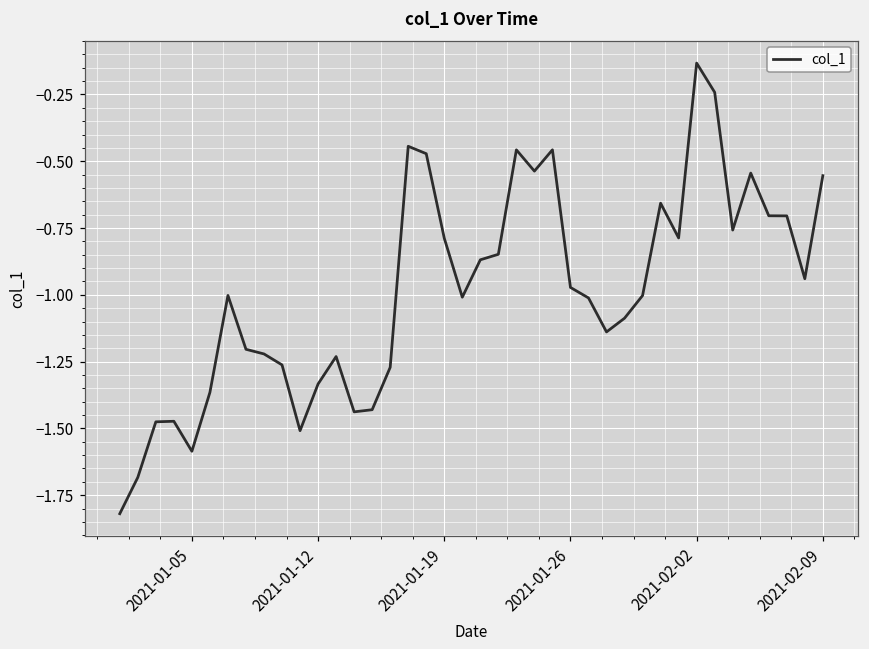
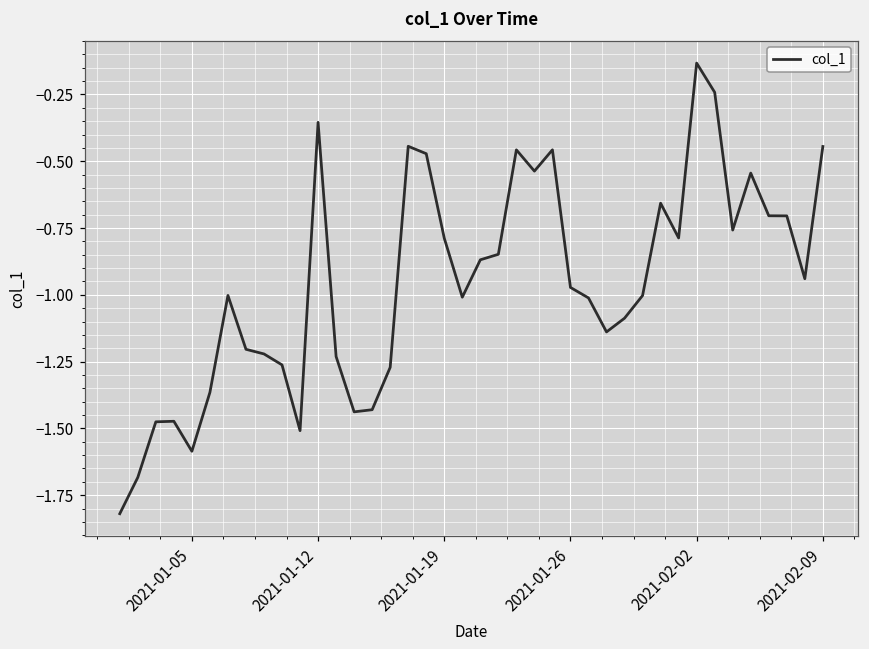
2021-01-12: -1.33 -> -0.35
2021-02-09: -0.55 -> -0.44
